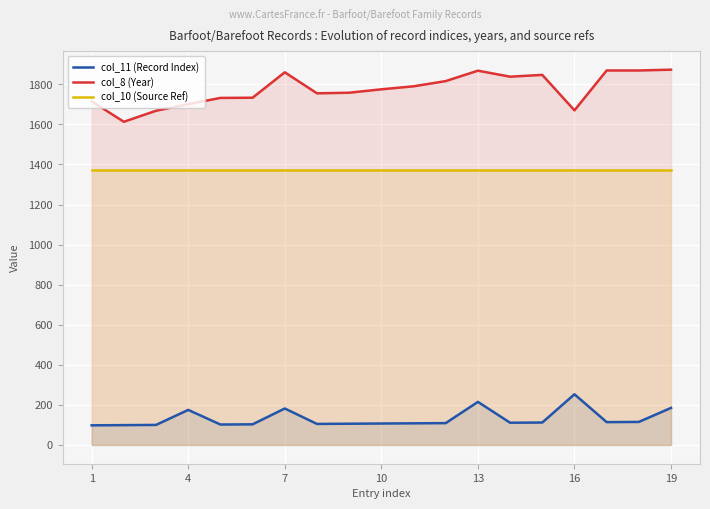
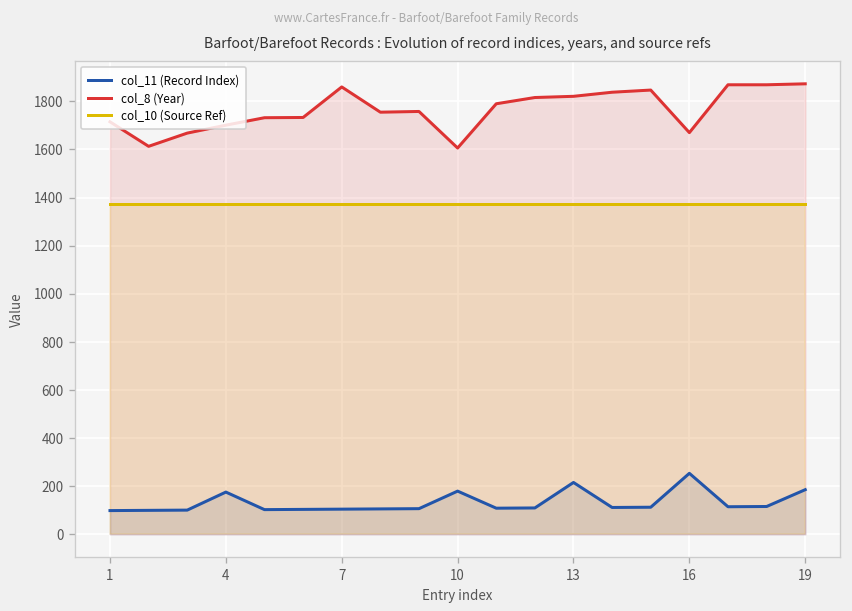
col_11 (Record Index), 7: 180 -> 100
col_11 (Record Index), 10: 110 -> 180
col_8 (Year), 10: 1780 -> 1610
col_8 (Year), 13: 1870 -> 1820
